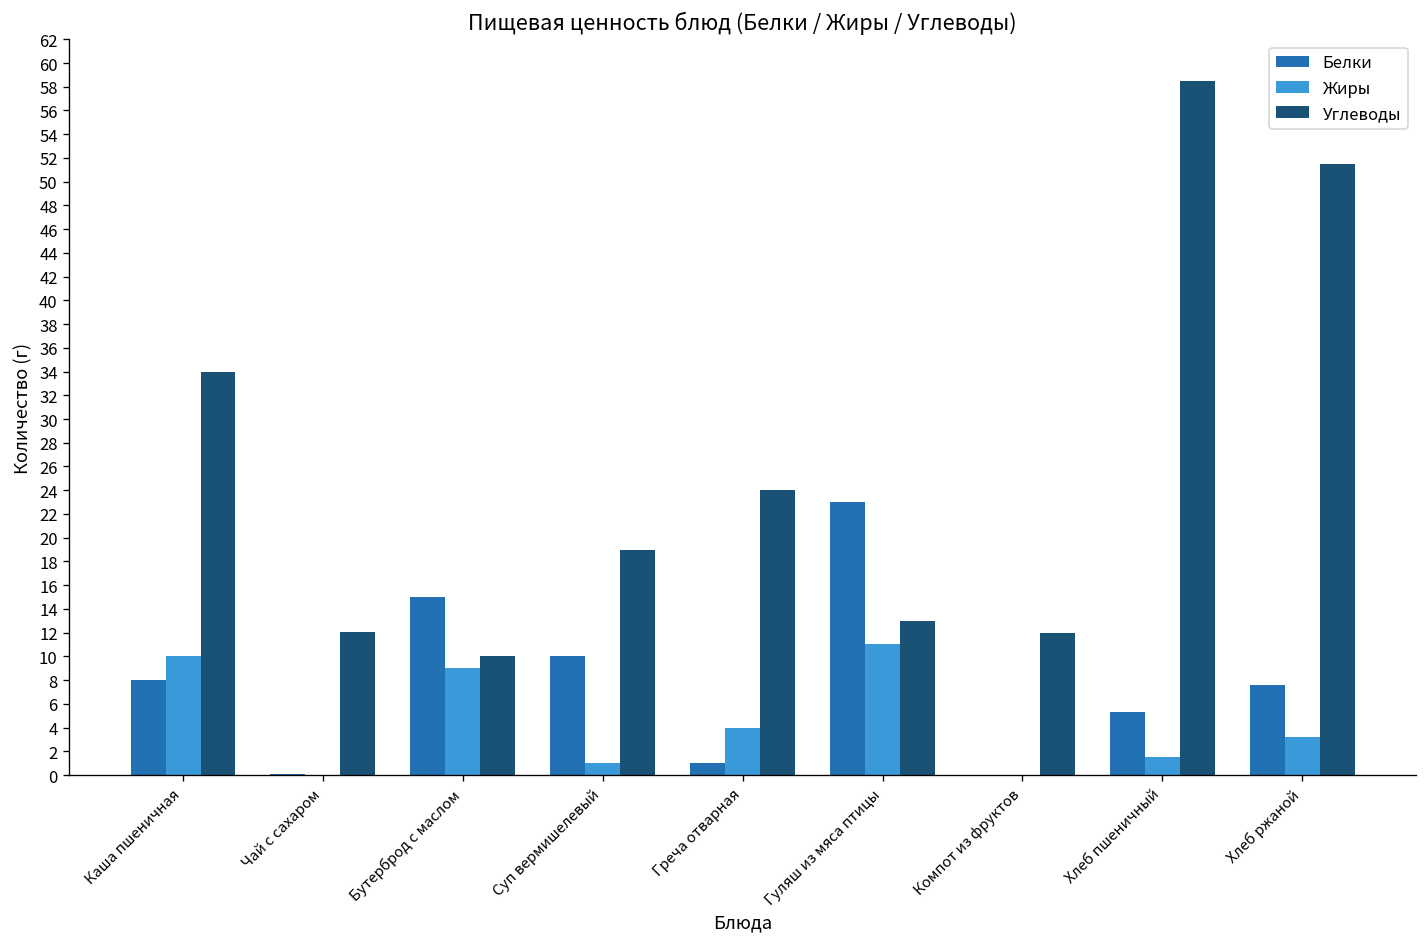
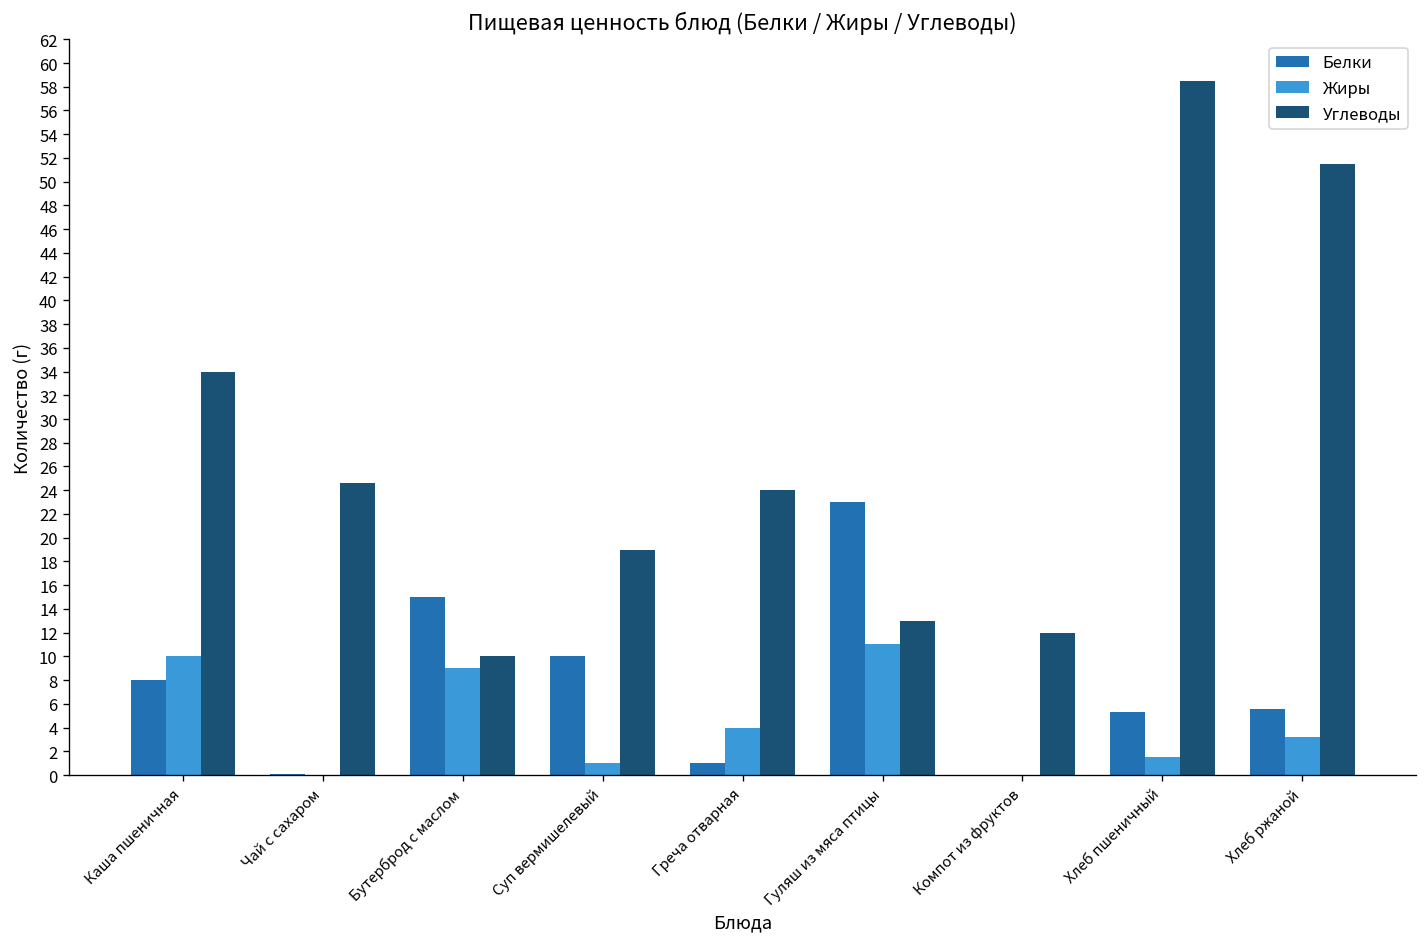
Углеводы, Чай с сахаром: 12 -> 25
Белки, Хлеб ржаной: 8 -> 6
